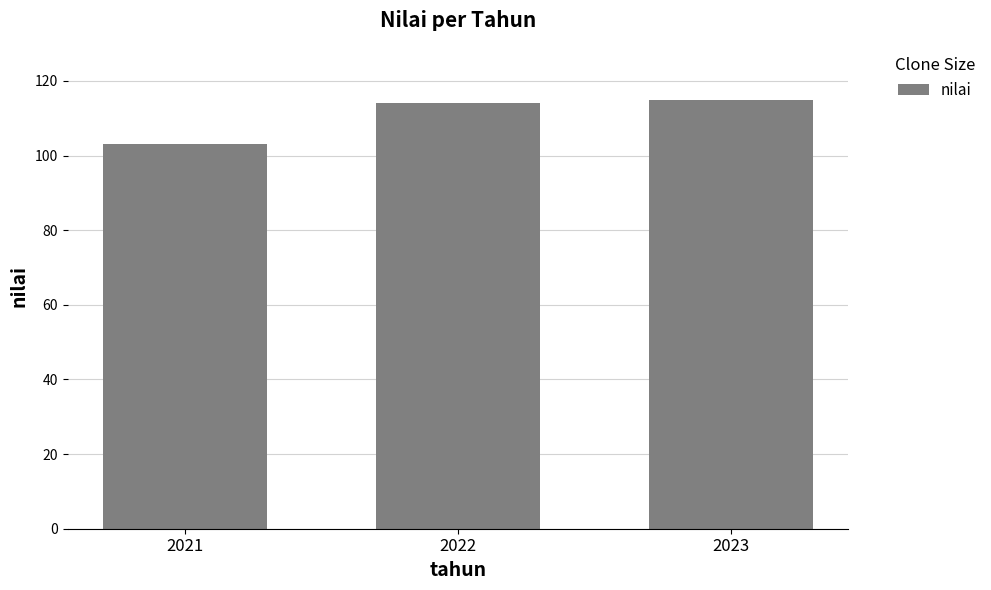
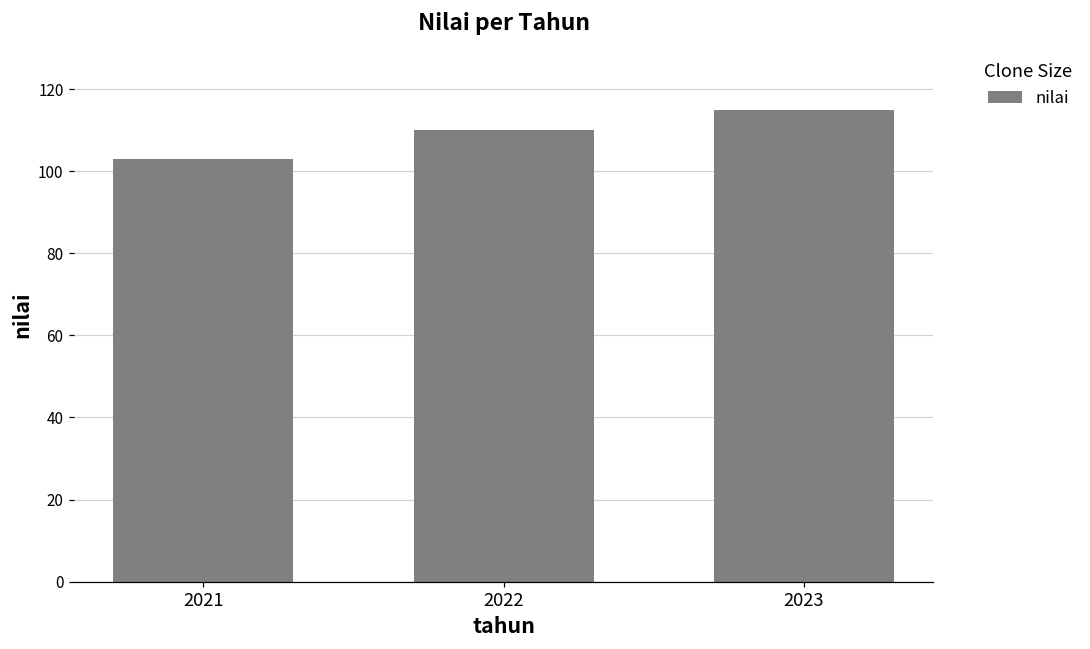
2022: 114 -> 110
